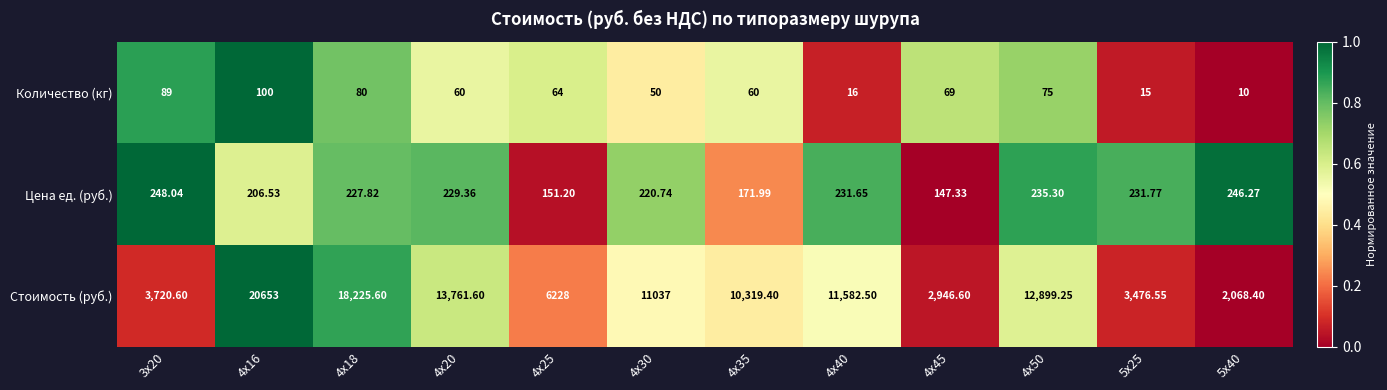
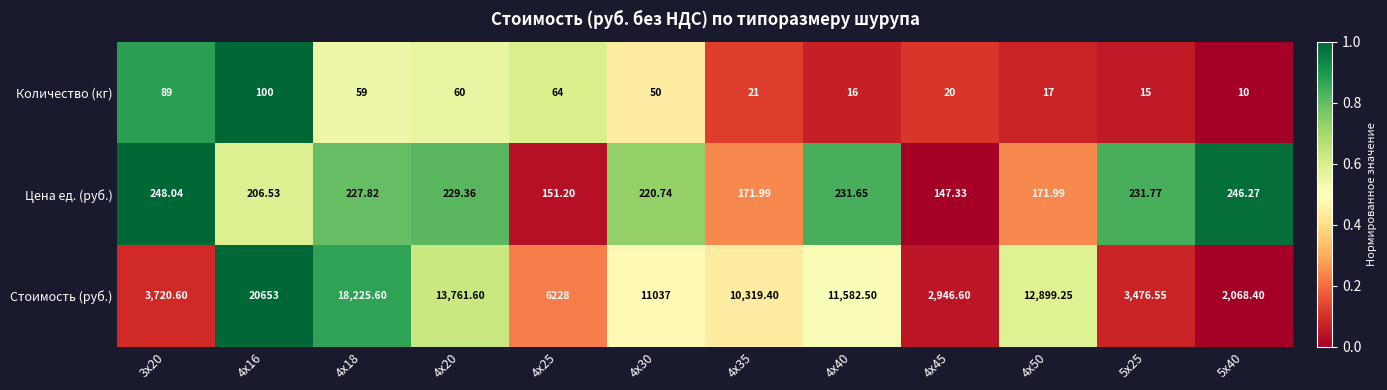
Количество (кг), 4х18: 80 -> 59
Количество (кг), 4х35: 60 -> 21
Количество (кг), 4х45: 69 -> 20
Количество (кг), 4х50: 75 -> 17
Цена ед. (руб.), 4х50: 235.30 -> 171.99
